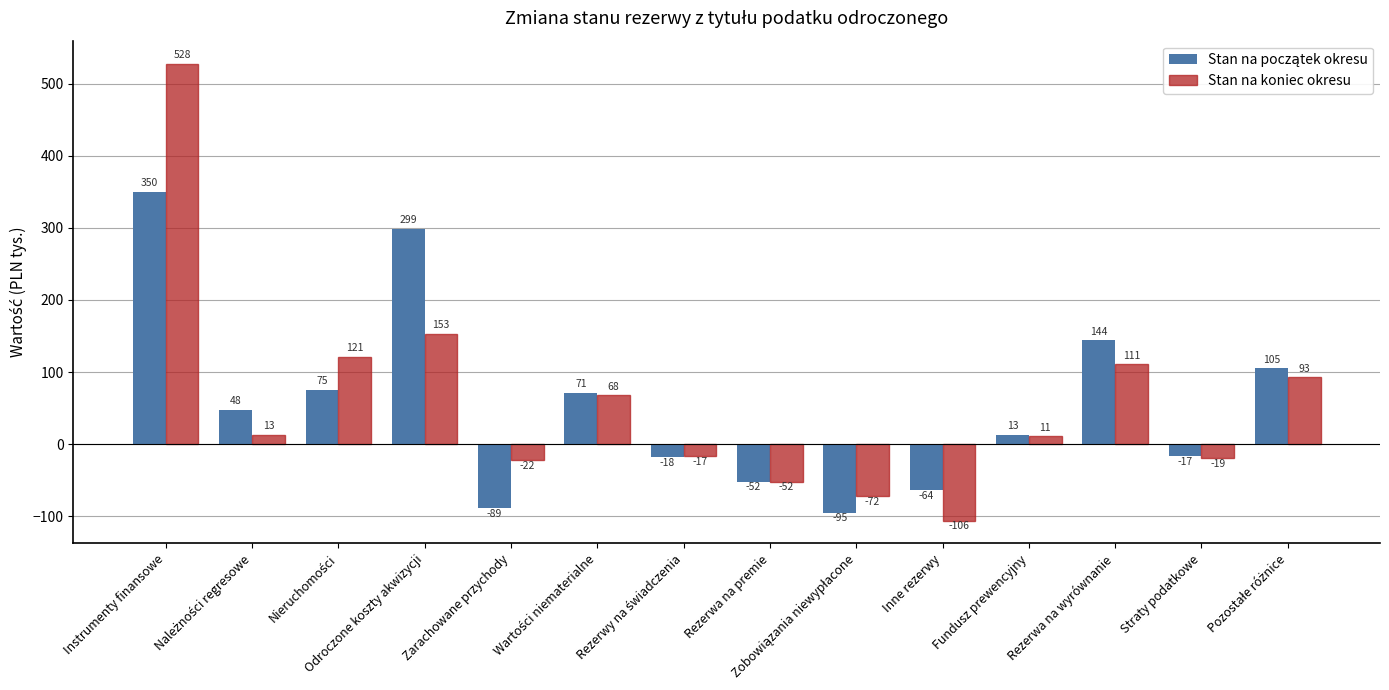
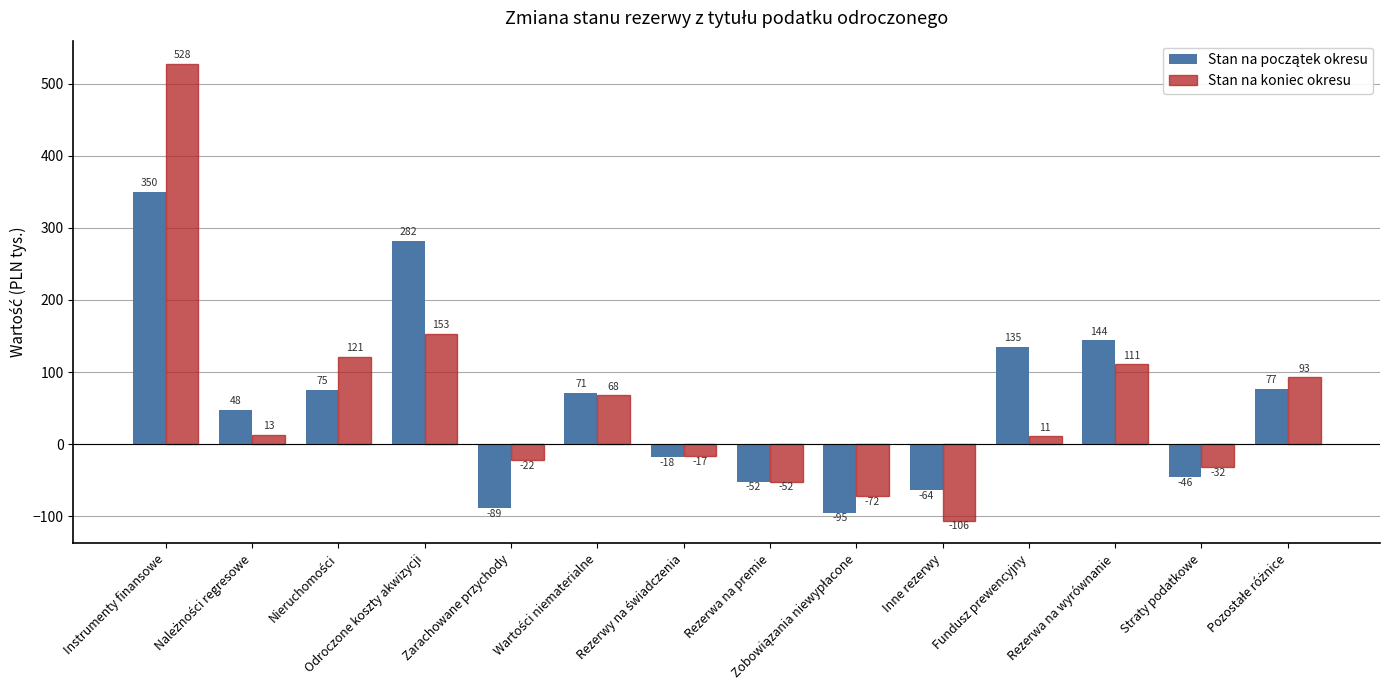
Stan na początek okresu, Odroczone koszty akwizycji: 299 -> 282
Stan na początek okresu, Fundusz prewencyjny: 13 -> 135
Stan na początek okresu, Straty podatkowe: -17 -> -46
Stan na koniec okresu, Straty podatkowe: -19 -> -32
Stan na początek okresu, Pozostałe różnice: 105 -> 77
